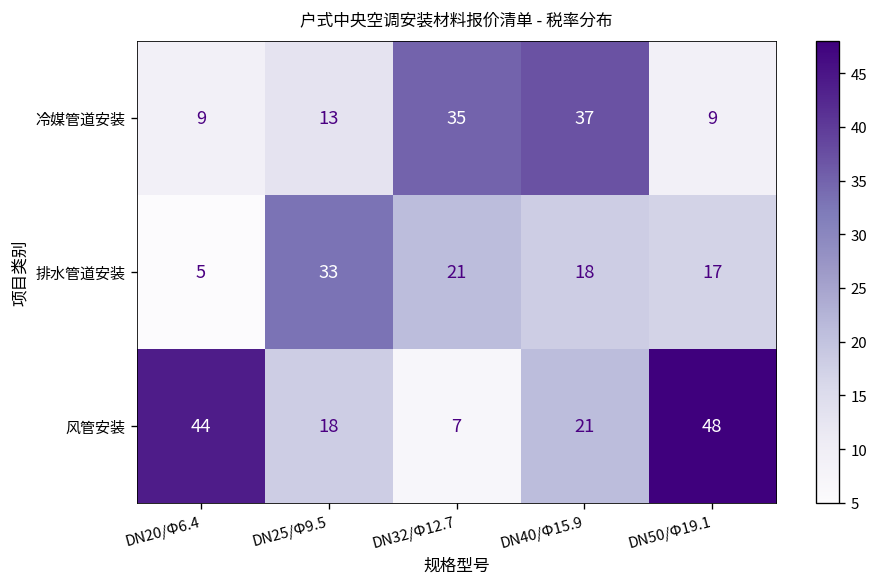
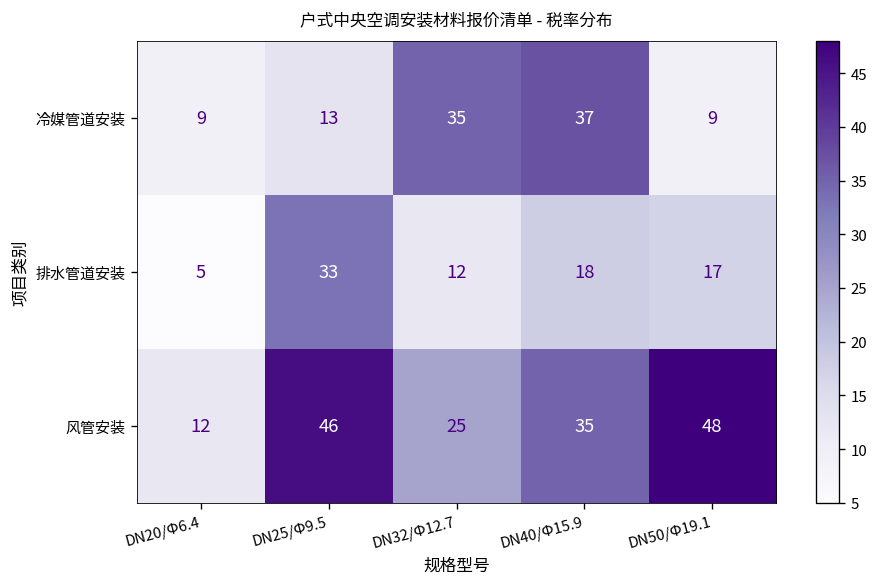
排水管道安装, DN32/Φ12.7: 21 -> 12
风管安装, DN20/Φ6.4: 44 -> 12
风管安装, DN25/Φ9.5: 18 -> 46
风管安装, DN32/Φ12.7: 7 -> 25
风管安装, DN40/Φ15.9: 21 -> 35
